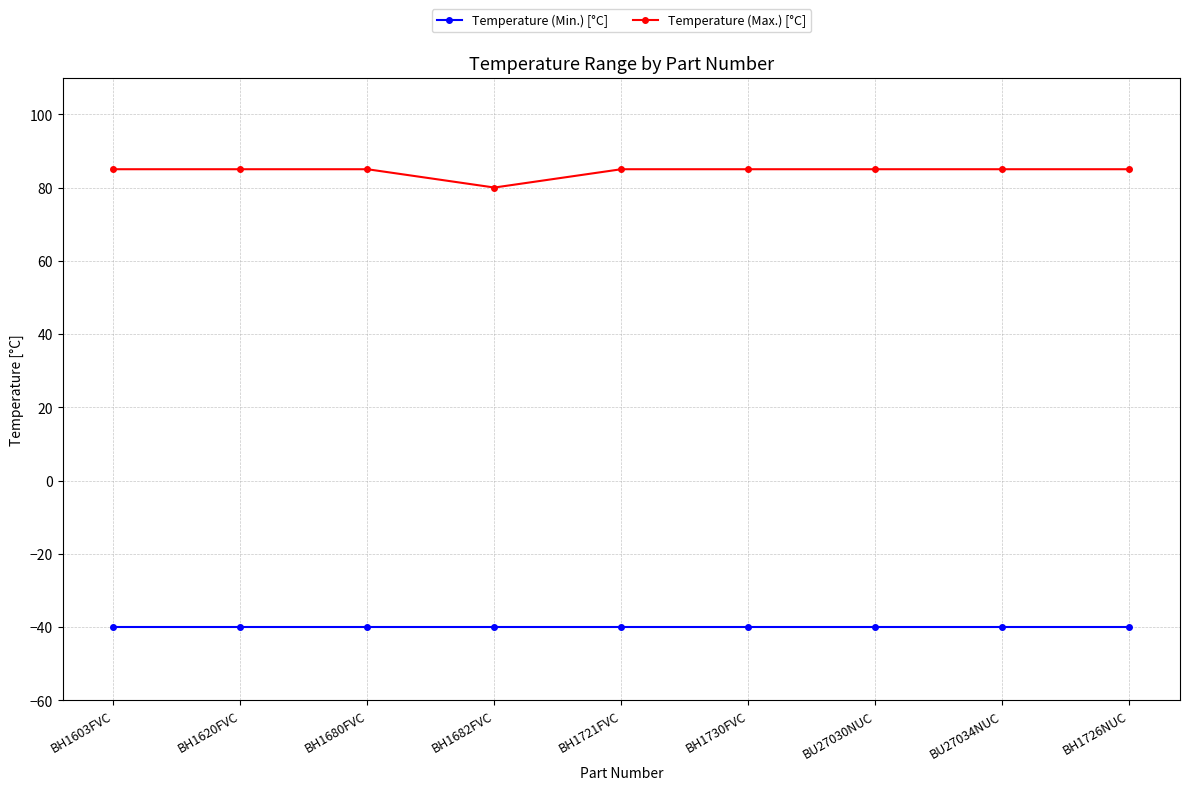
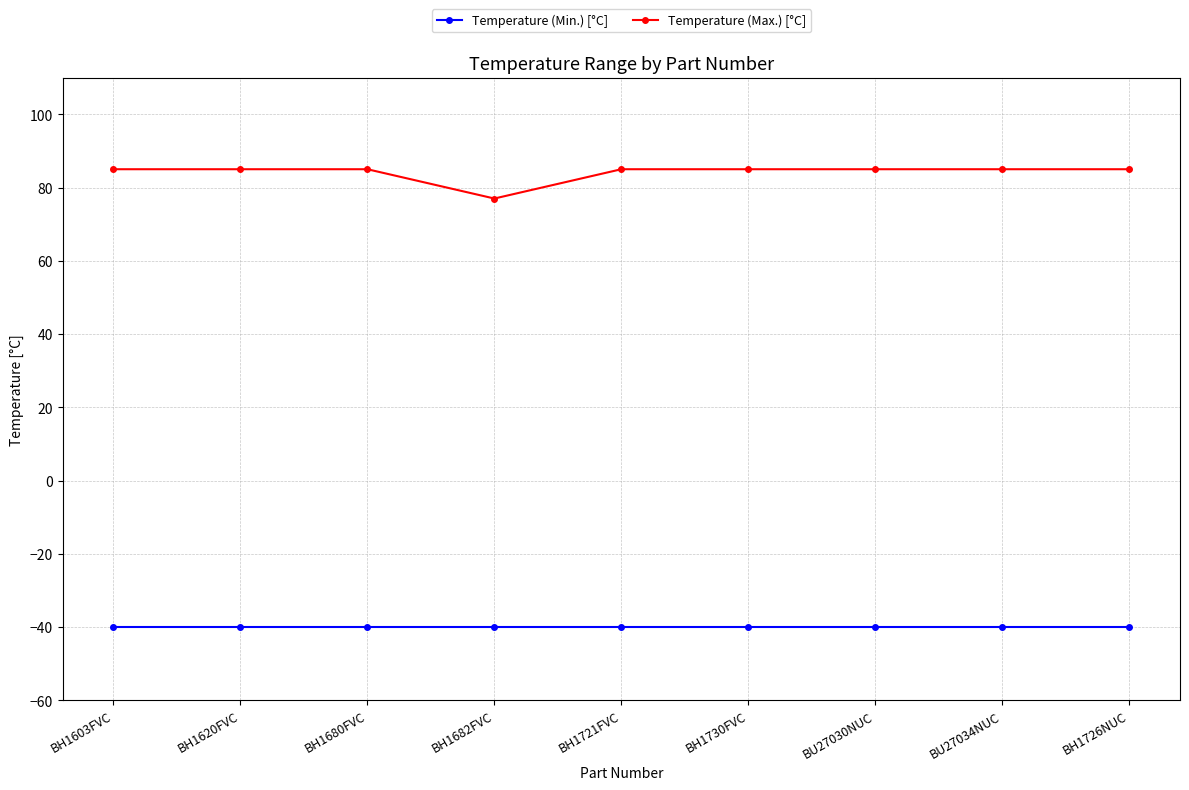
Temperature (Max.) [°C], BH1682FVC: 80 -> 77
